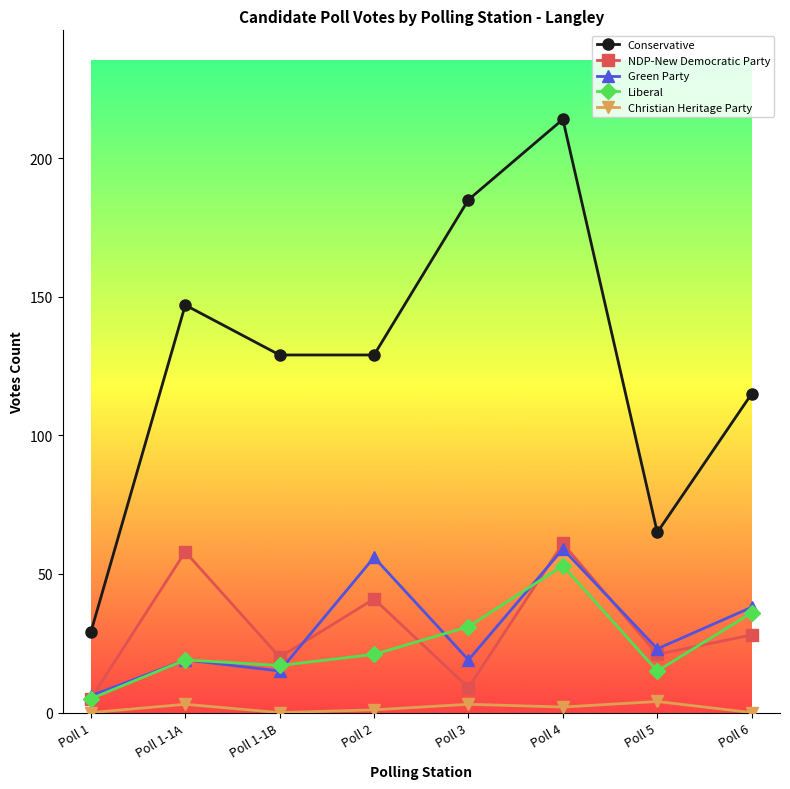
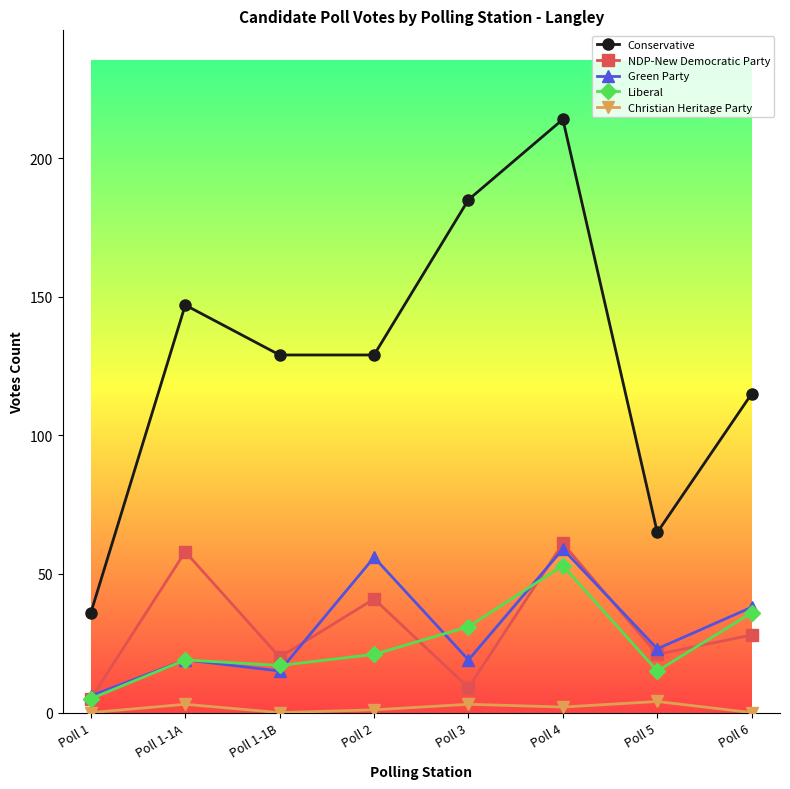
Conservative, Poll 1: 29 -> 36
